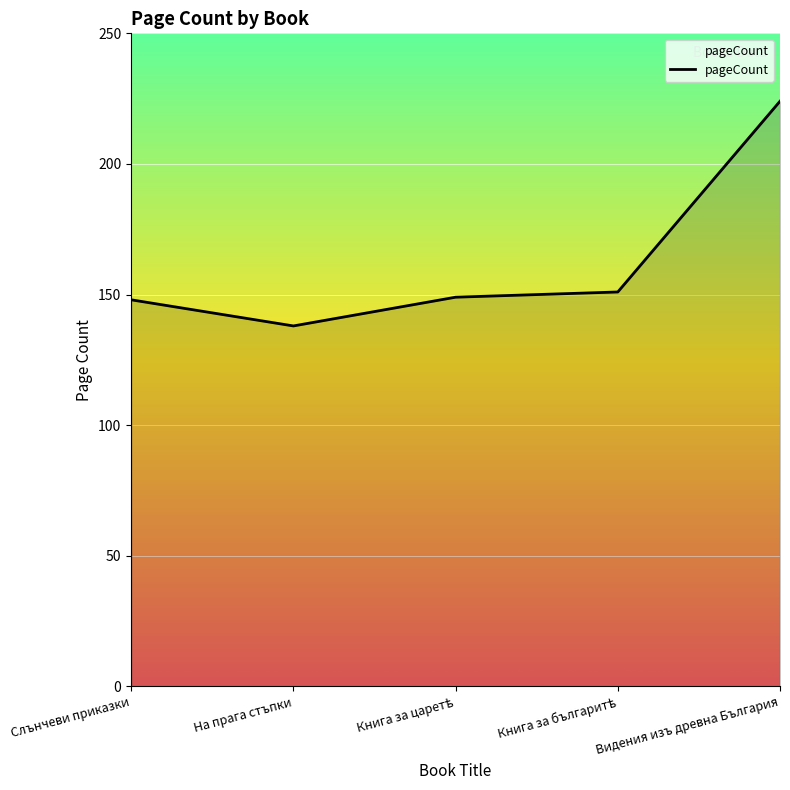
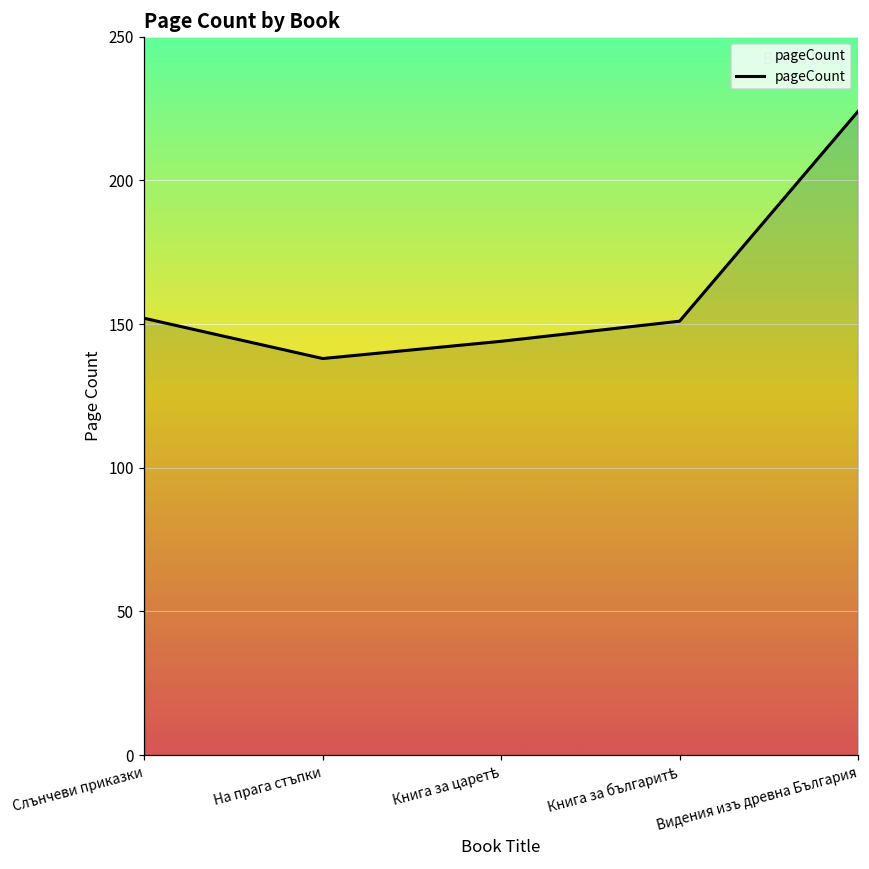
Слънчеви приказки: 148 -> 152
Книга за царетѣ: 149 -> 144
